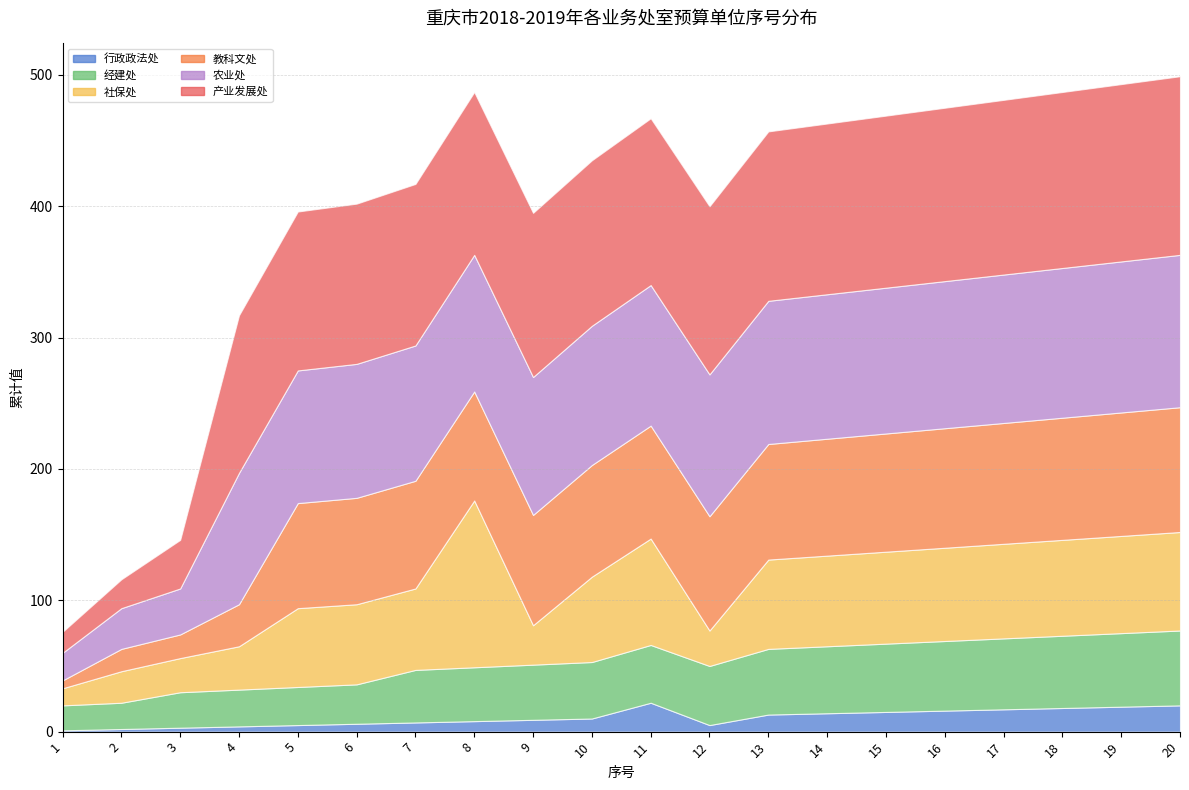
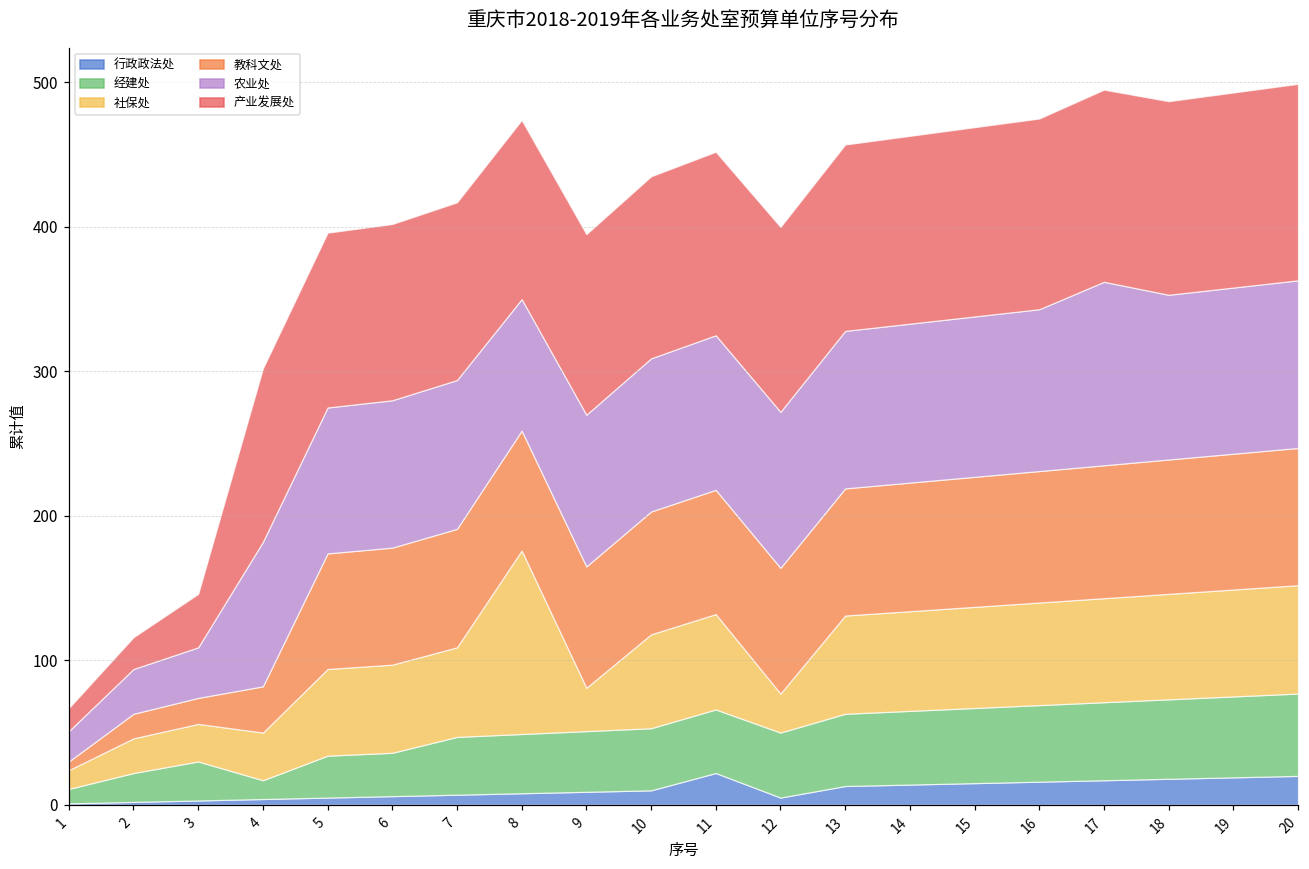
经建处, 1: 19 -> 10
经建处, 4: 28 -> 13
农业处, 8: 104 -> 91
社保处, 11: 81 -> 66
农业处, 17: 113 -> 127
